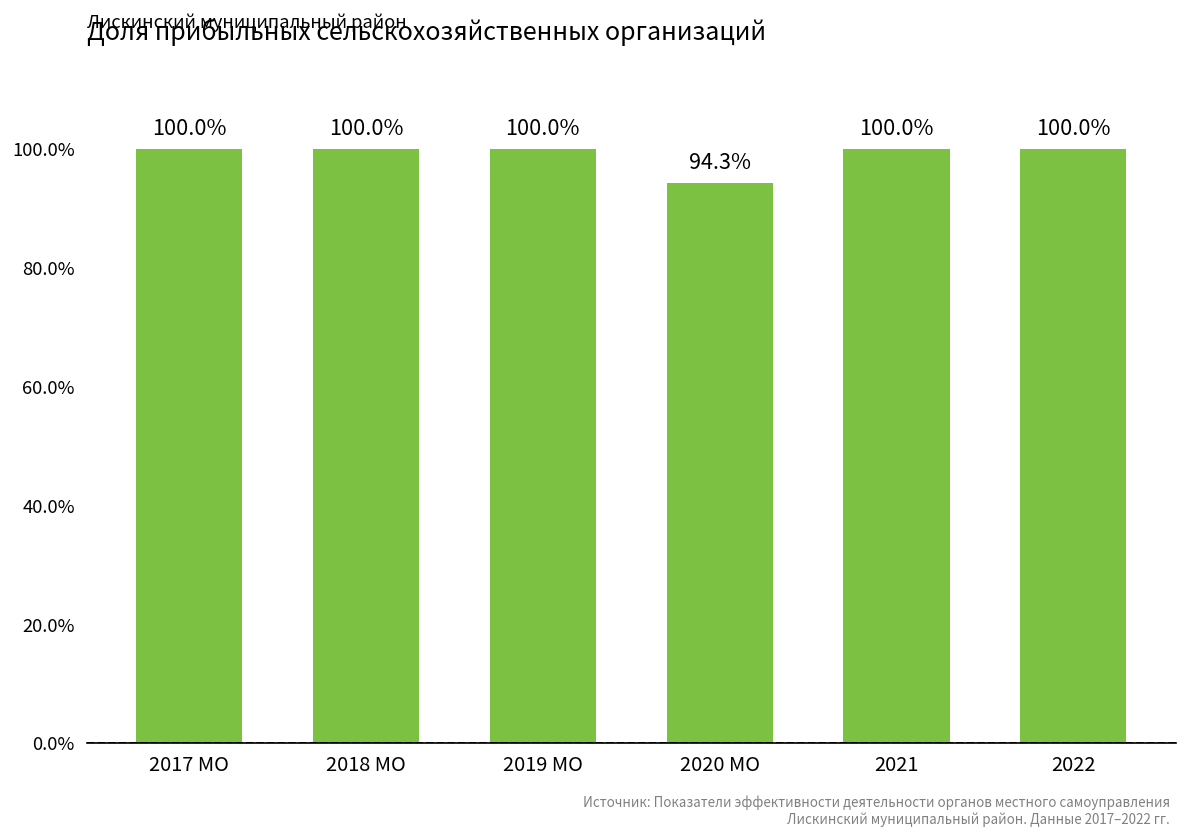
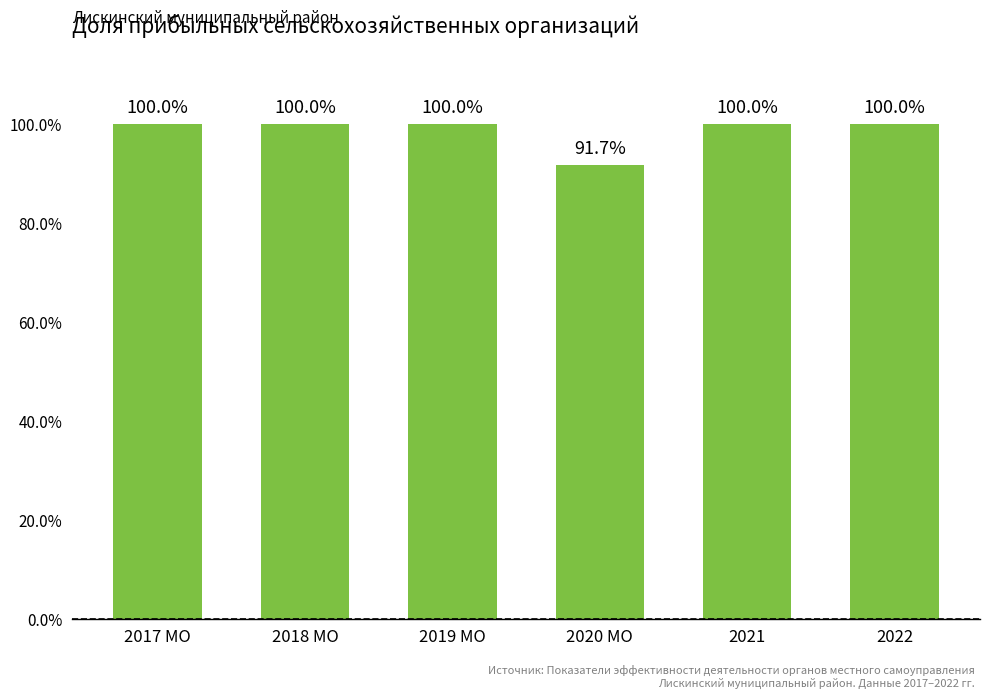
2020 МО: 94.3% -> 91.7%
